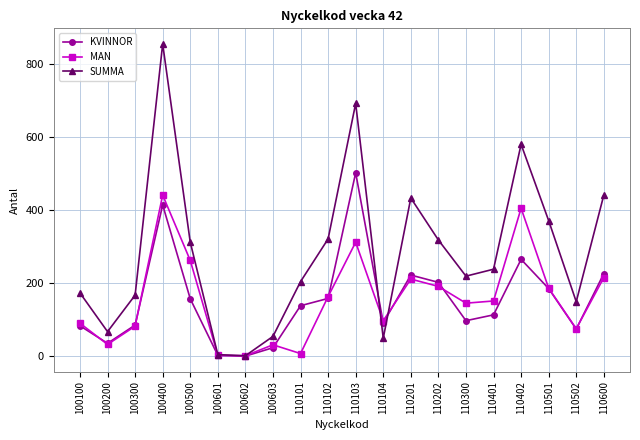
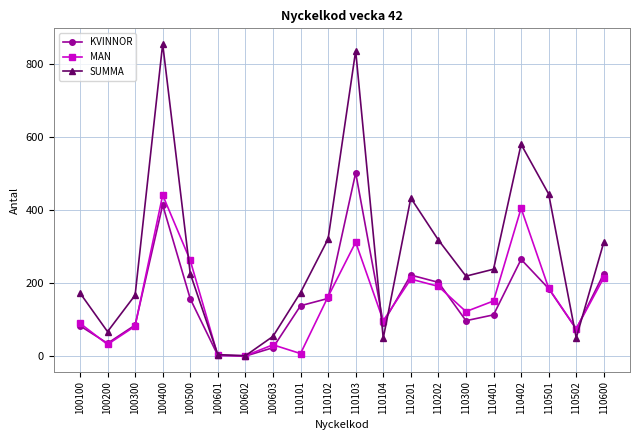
SUMMA, 100500: 310 -> 230
SUMMA, 110101: 200 -> 170
SUMMA, 110103: 690 -> 840
MAN, 110300: 150 -> 120
SUMMA, 110501: 370 -> 440
SUMMA, 110502: 150 -> 50
SUMMA, 110600: 440 -> 310
